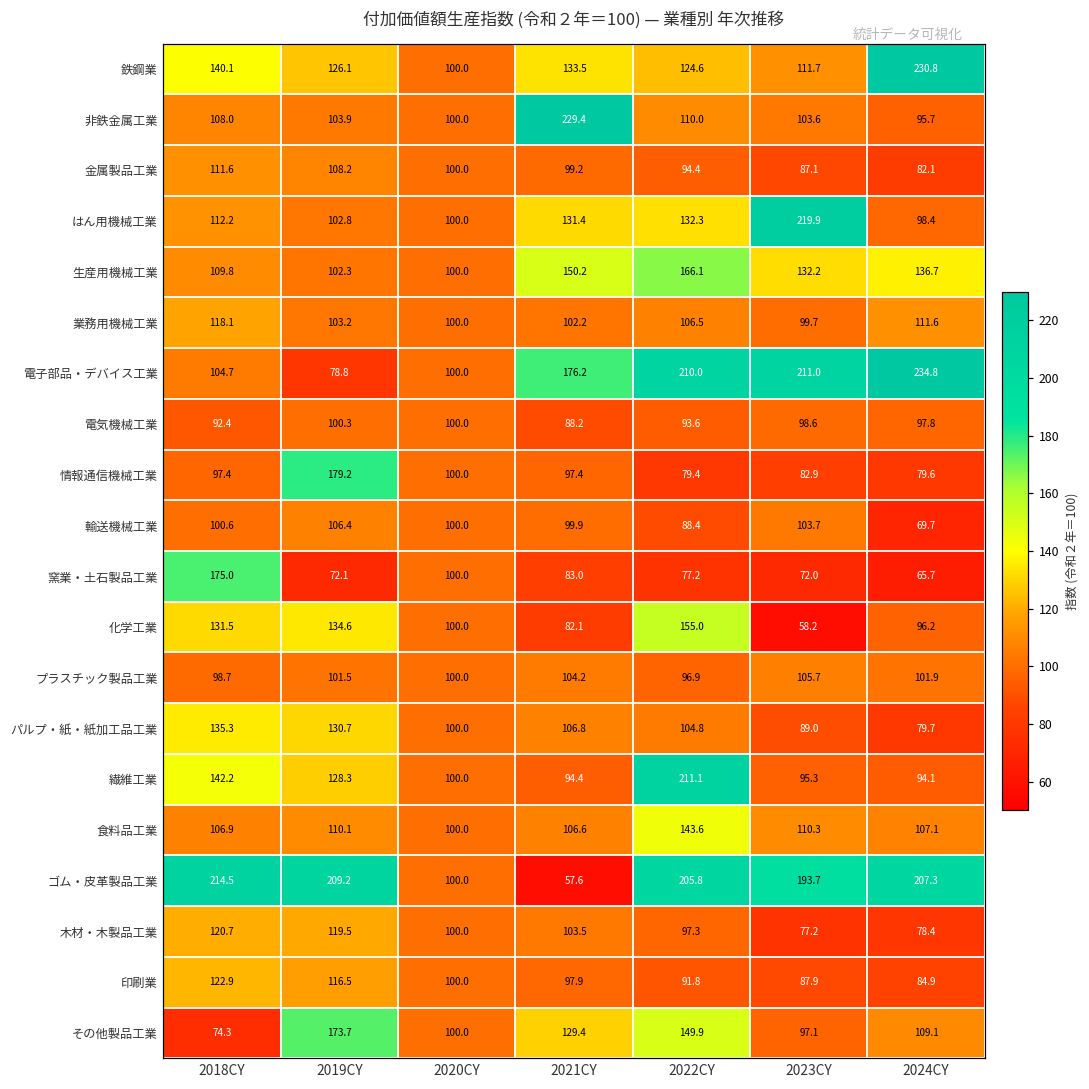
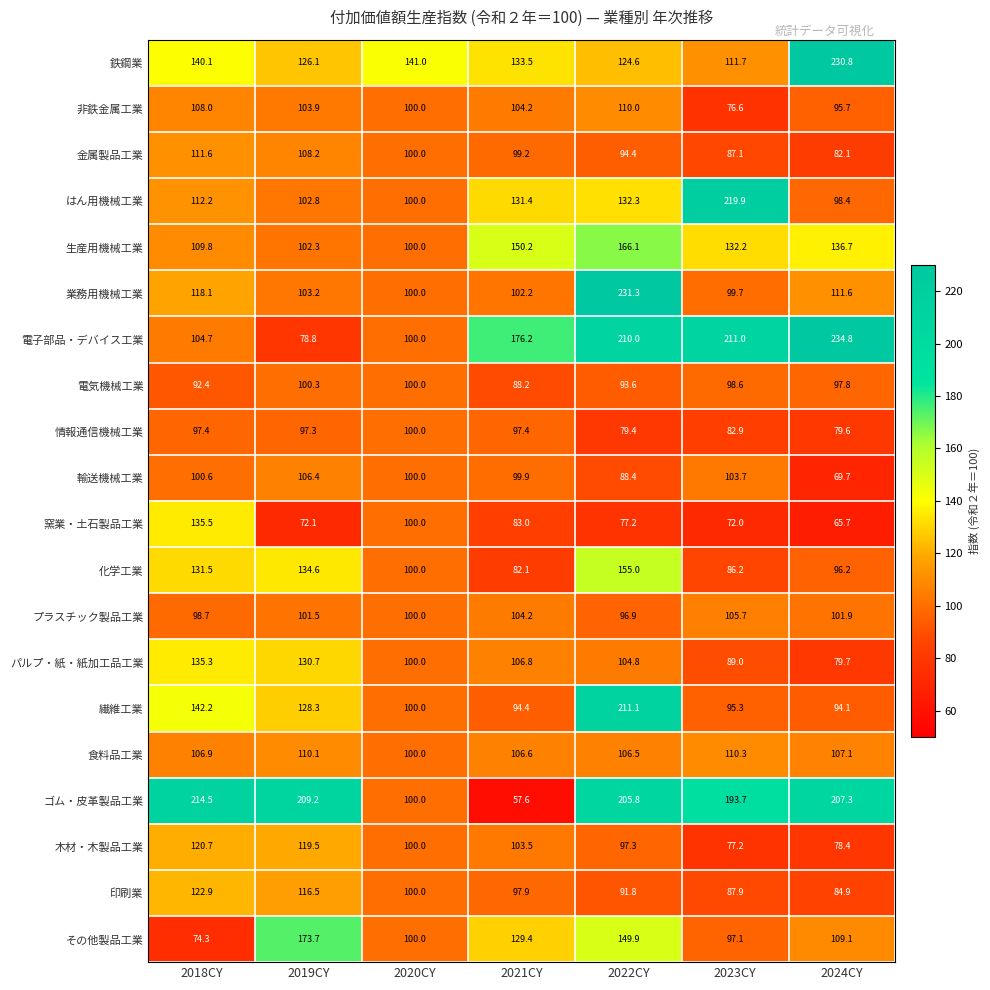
鉄鋼業, 2020CY: 100.0 -> 141.0
非鉄金属工業, 2021CY: 229.4 -> 104.2
非鉄金属工業, 2023CY: 103.6 -> 76.6
業務用機械工業, 2022CY: 106.5 -> 231.3
情報通信機械工業, 2019CY: 179.2 -> 97.3
窯業・土石製品工業, 2018CY: 175.0 -> 135.5
化学工業, 2023CY: 58.2 -> 86.2
食料品工業, 2022CY: 143.6 -> 106.5
